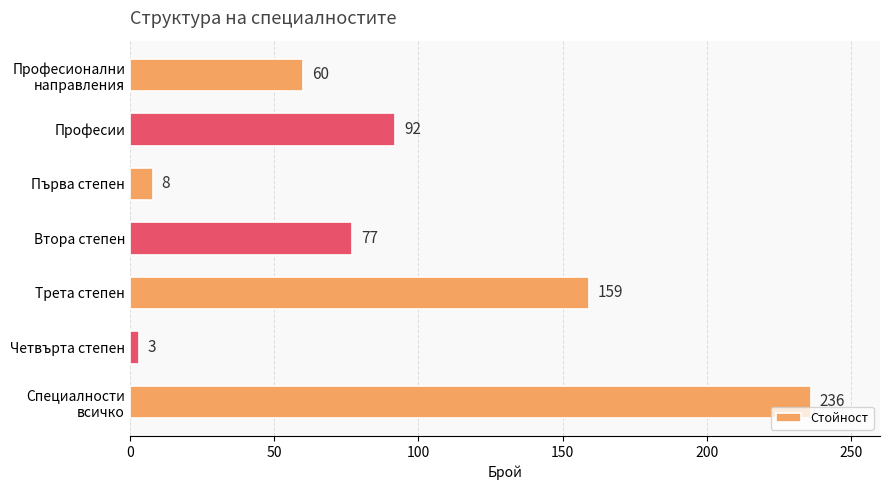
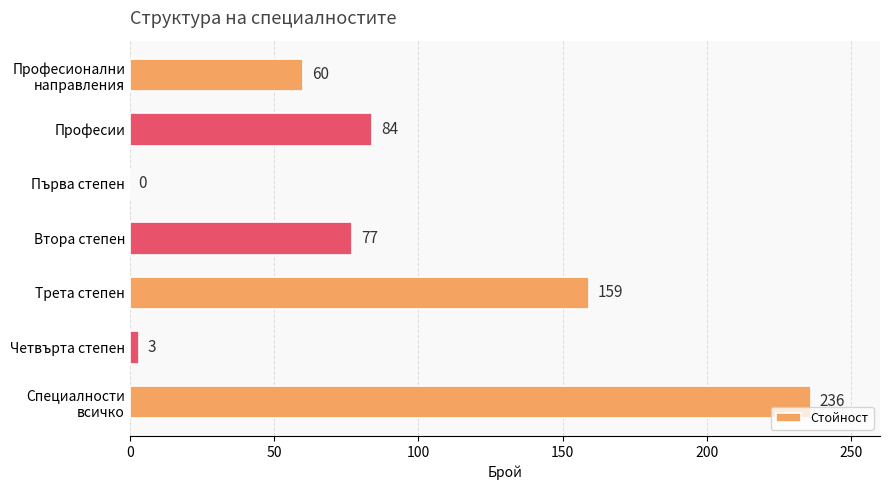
Професии: 92 -> 84
Първа степен: 8 -> 0
